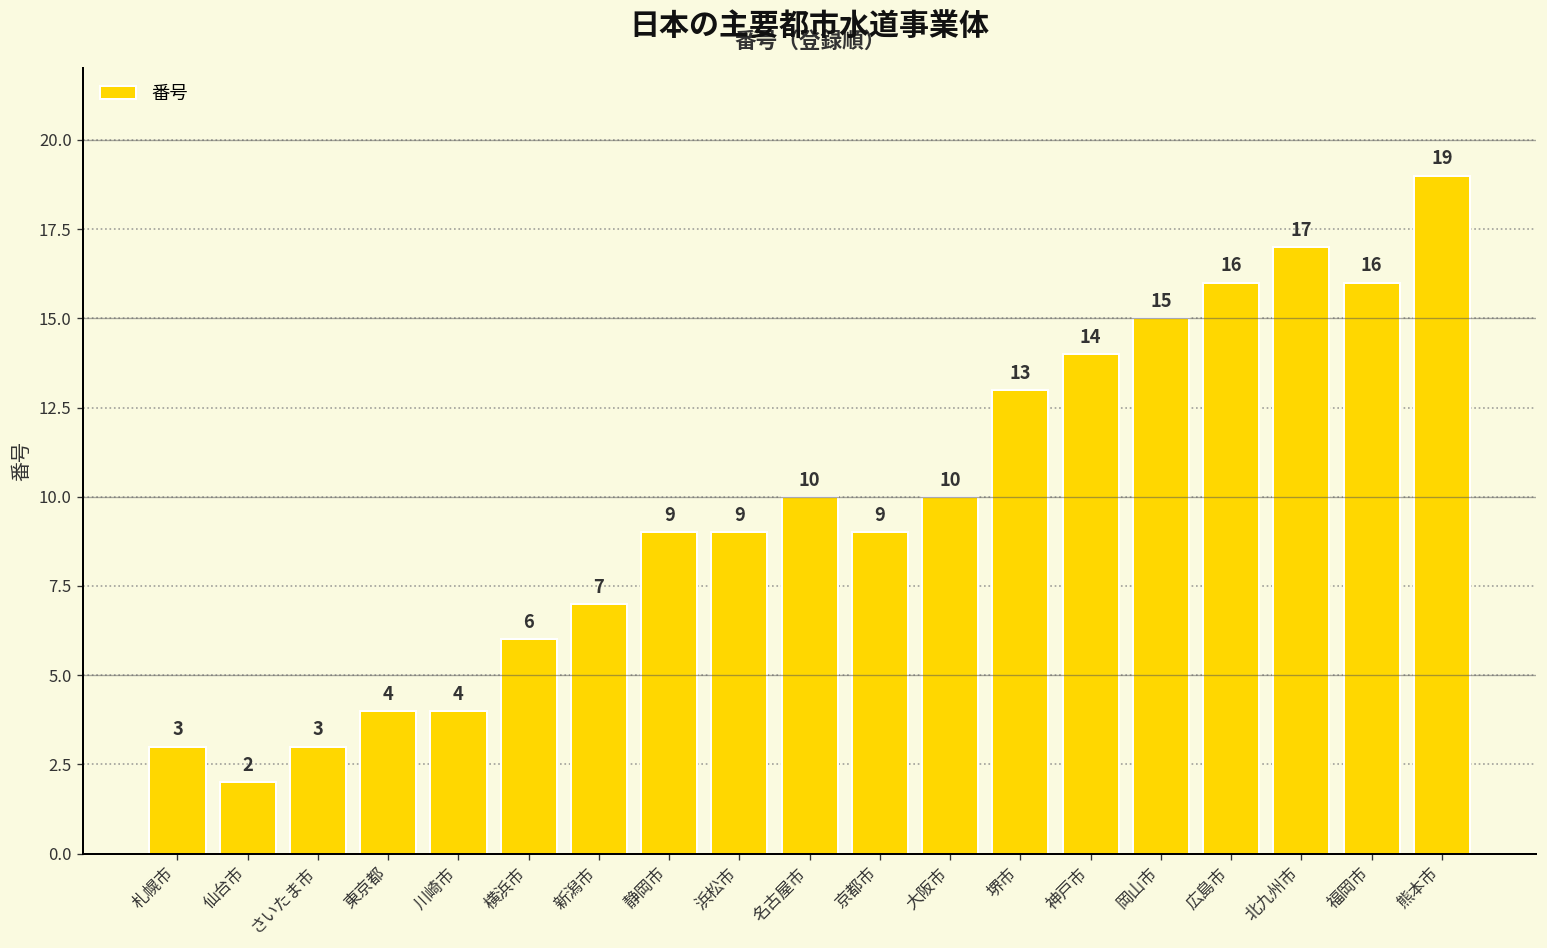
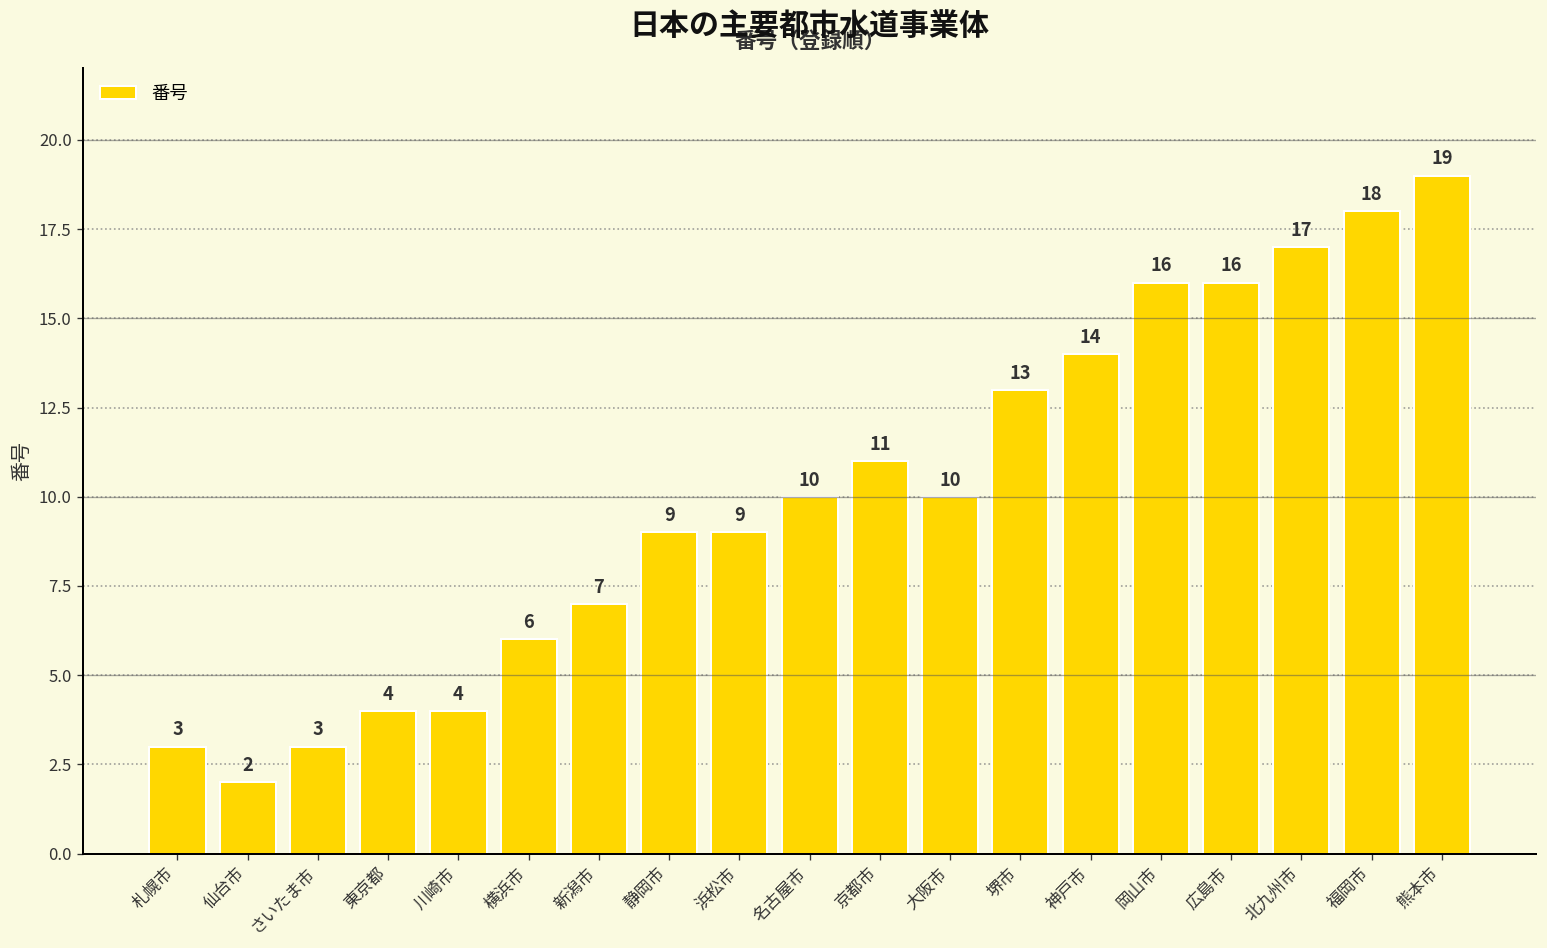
京都市: 9 -> 11
岡山市: 15 -> 16
福岡市: 16 -> 18
